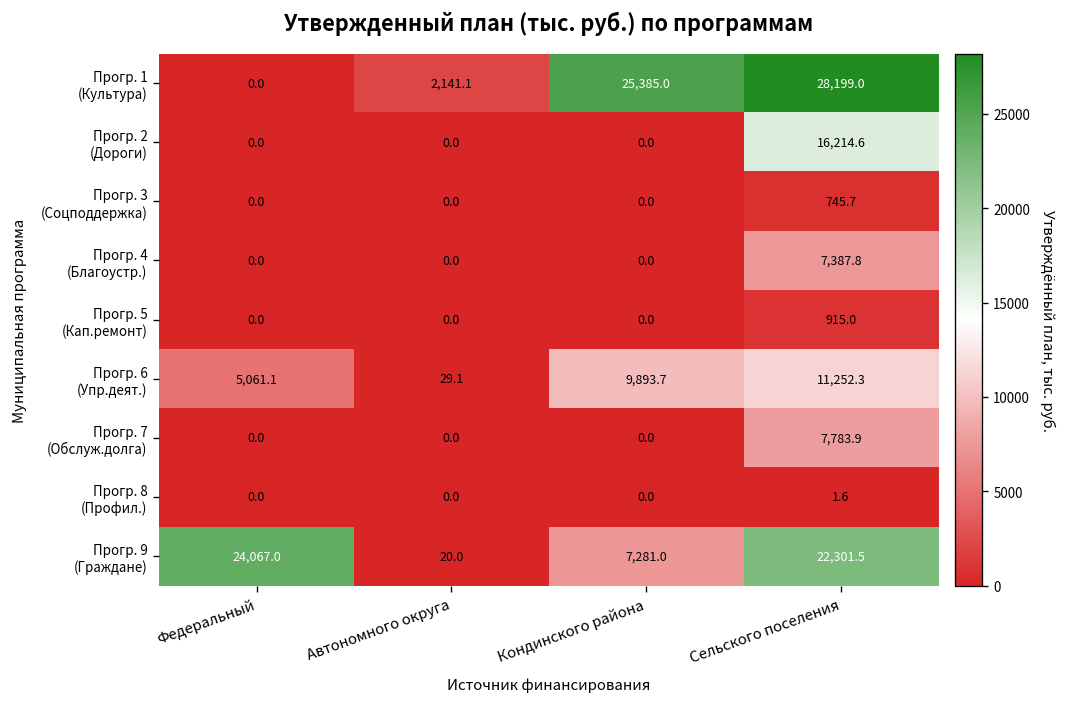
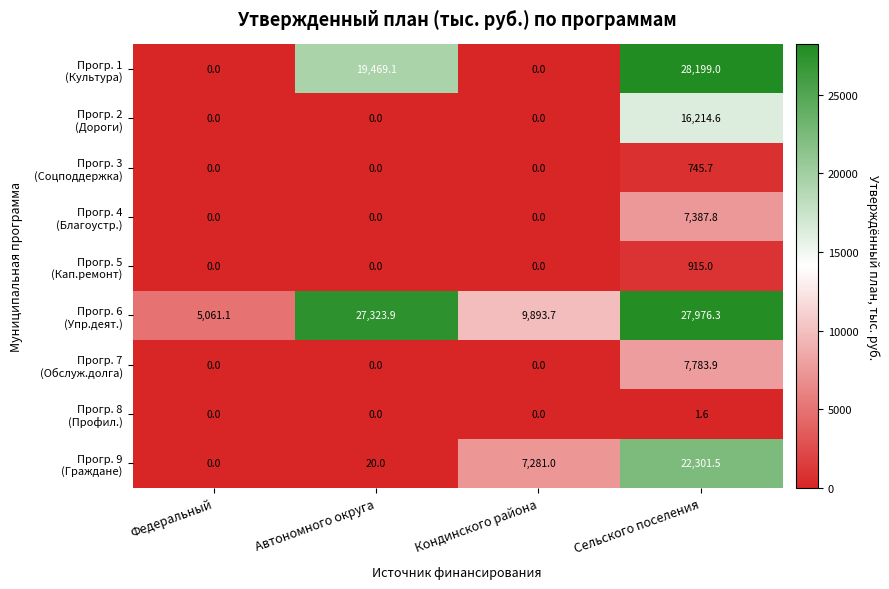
Прогр. 1 (Культура), Автономного округа: 2,141.1 -> 19,469.1
Прогр. 1 (Культура), Кондинского района: 25,385.0 -> 0.0
Прогр. 6 (Упр.деят.), Автономного округа: 29.1 -> 27,323.9
Прогр. 6 (Упр.деят.), Сельского поселения: 11,252.3 -> 27,976.3
Прогр. 9 (Граждане), Федеральный: 24,067.0 -> 0.0
